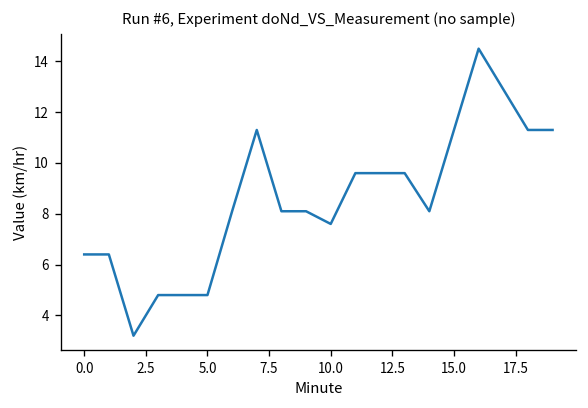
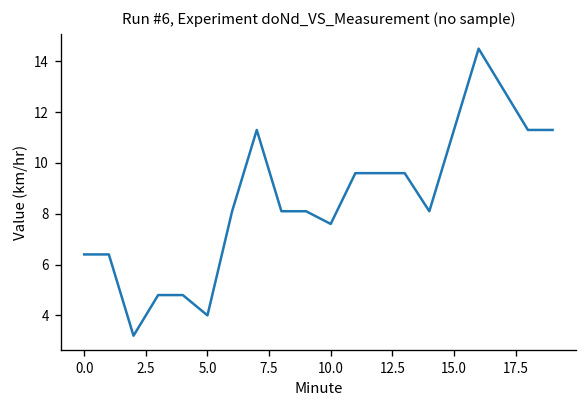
5.0: 4.8 -> 4.0
